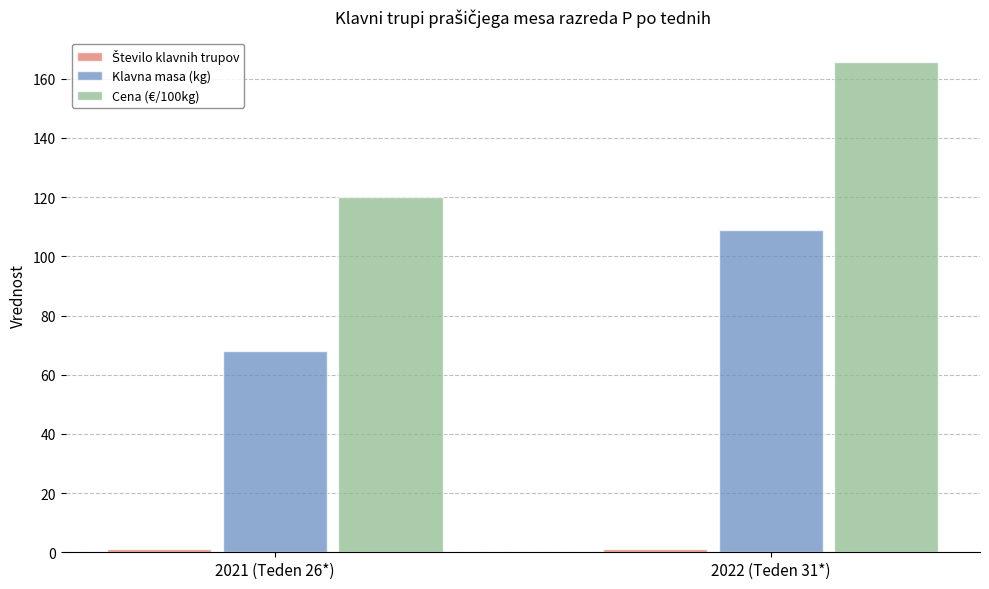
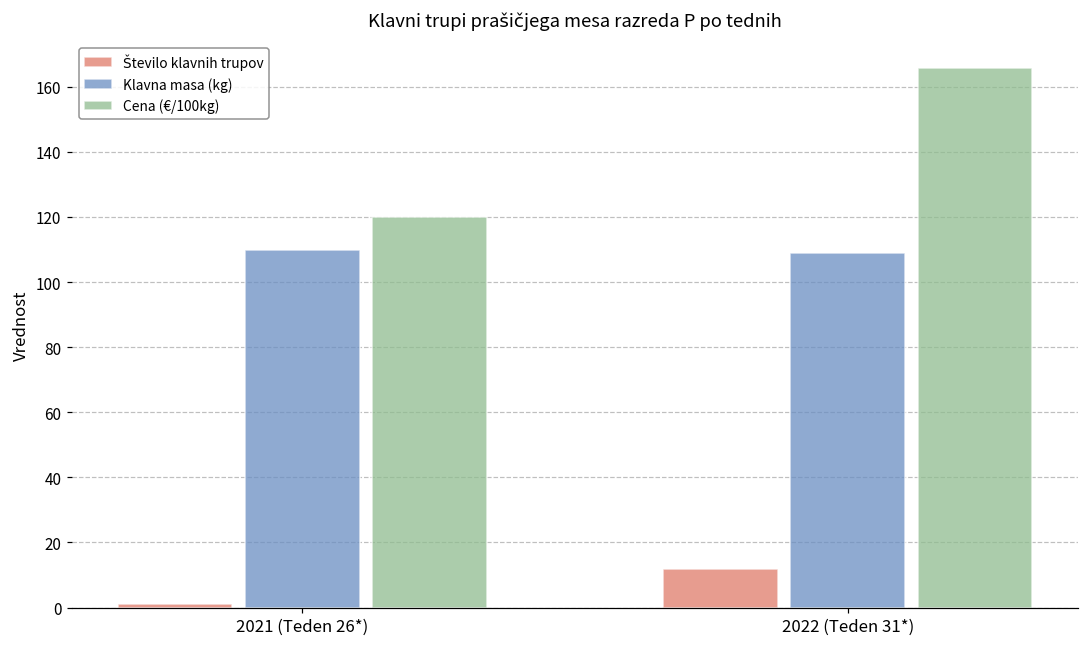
Klavna masa (kg), 2021 (Teden 26*): 68 -> 110
Število klavnih trupov, 2022 (Teden 31*): 1 -> 12
